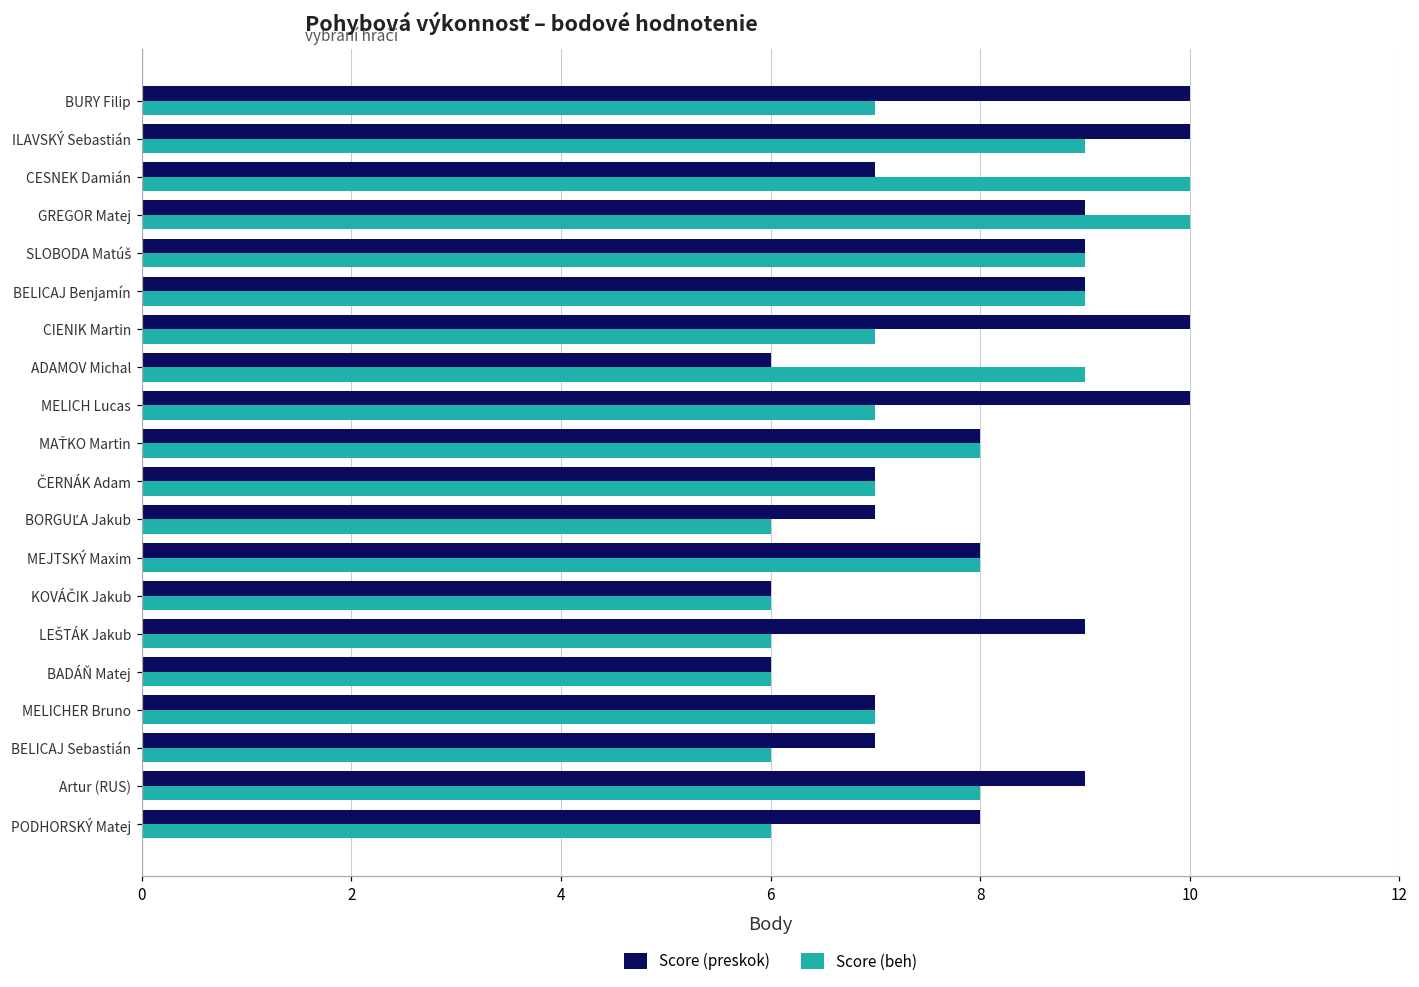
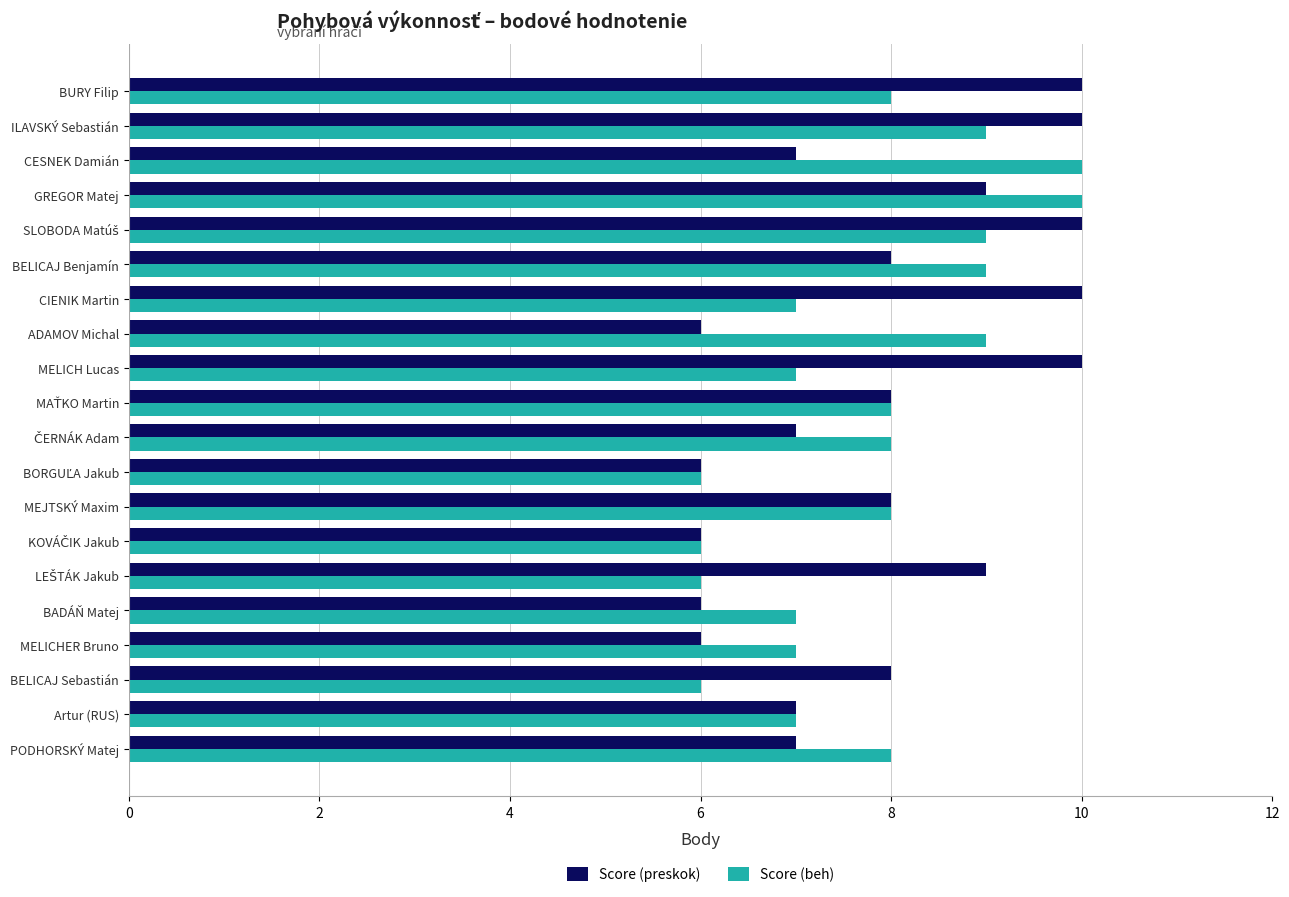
Score (beh), BURY Filip: 7 -> 8
Score (preskok), SLOBODA Matúš: 9 -> 10
Score (preskok), BELICAJ Benjamín: 9 -> 8
Score (beh), ČERNÁK Adam: 7 -> 8
Score (preskok), BORGUĽA Jakub: 7 -> 6
Score (beh), BADÁŇ Matej: 6 -> 7
Score (preskok), MELICHER Bruno: 7 -> 6
Score (preskok), BELICAJ Sebastián: 7 -> 8
Score (preskok), Artur (RUS): 9 -> 7
Score (beh), Artur (RUS): 8 -> 7
Score (preskok), PODHORSKÝ Matej: 8 -> 7
Score (beh), PODHORSKÝ Matej: 6 -> 8
